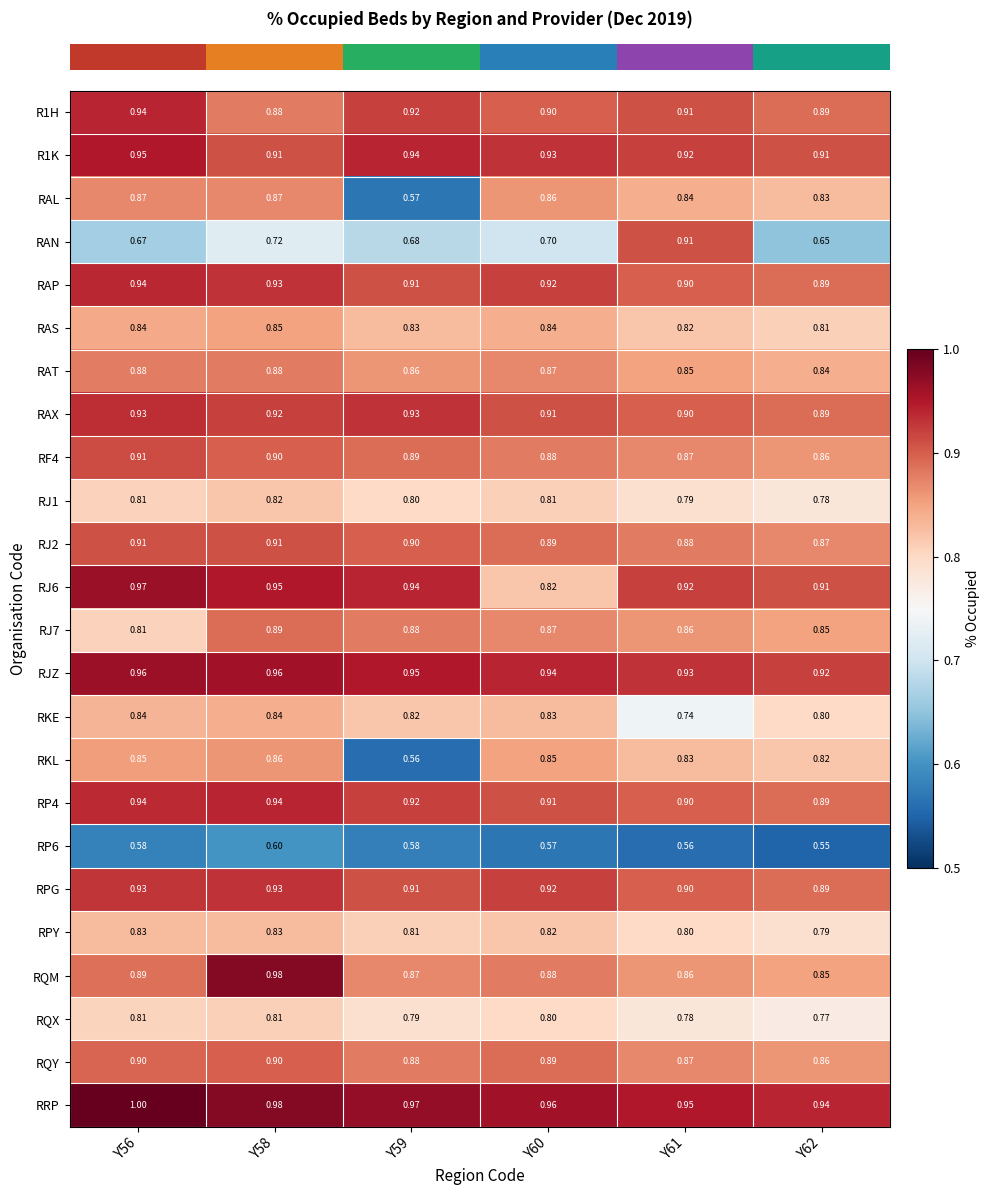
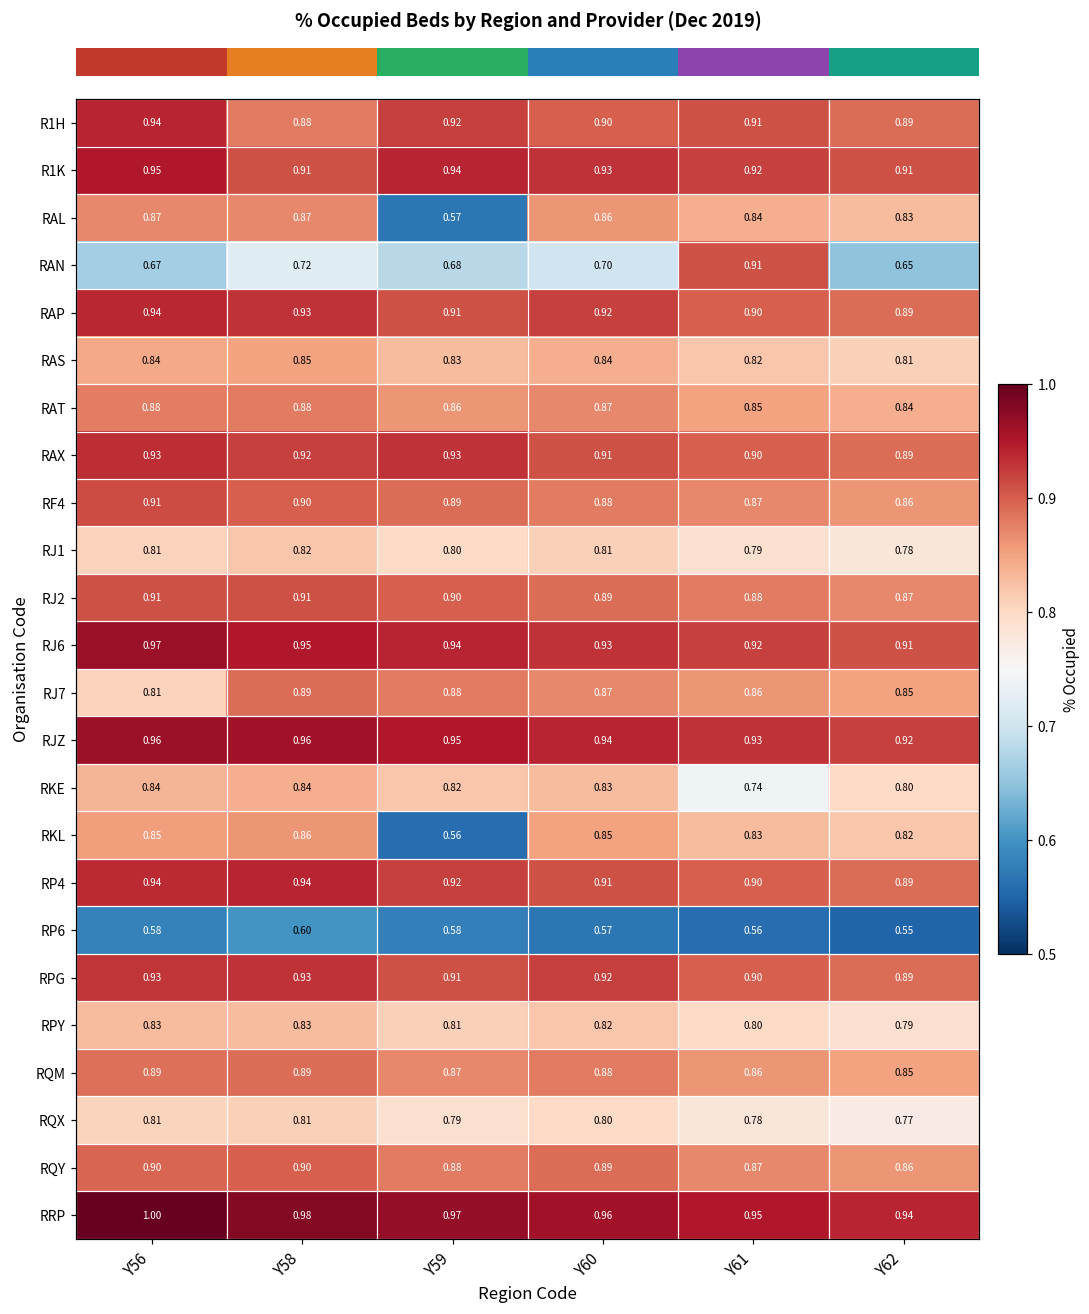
RJ6, Y60: 0.82 -> 0.93
RQM, Y58: 0.98 -> 0.89
